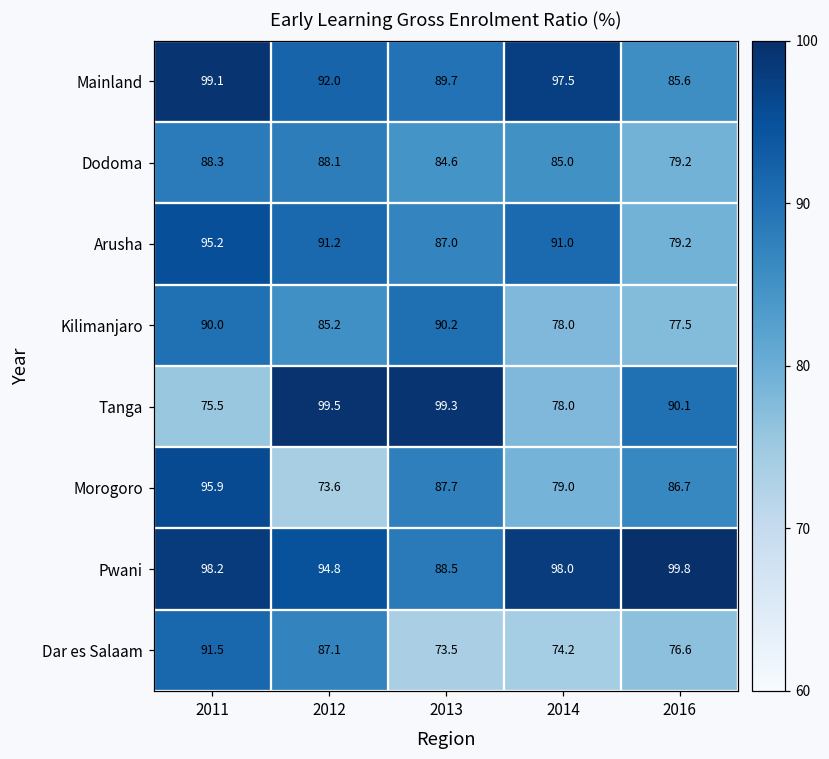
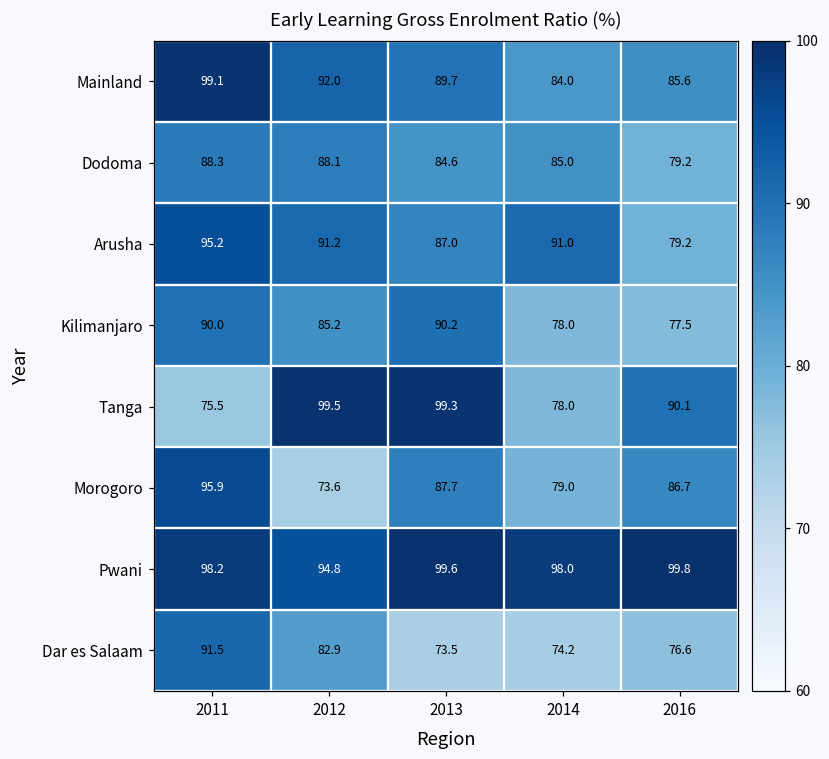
Mainland, 2014: 97.5 -> 84.0
Pwani, 2013: 88.5 -> 99.6
Dar es Salaam, 2012: 87.1 -> 82.9
